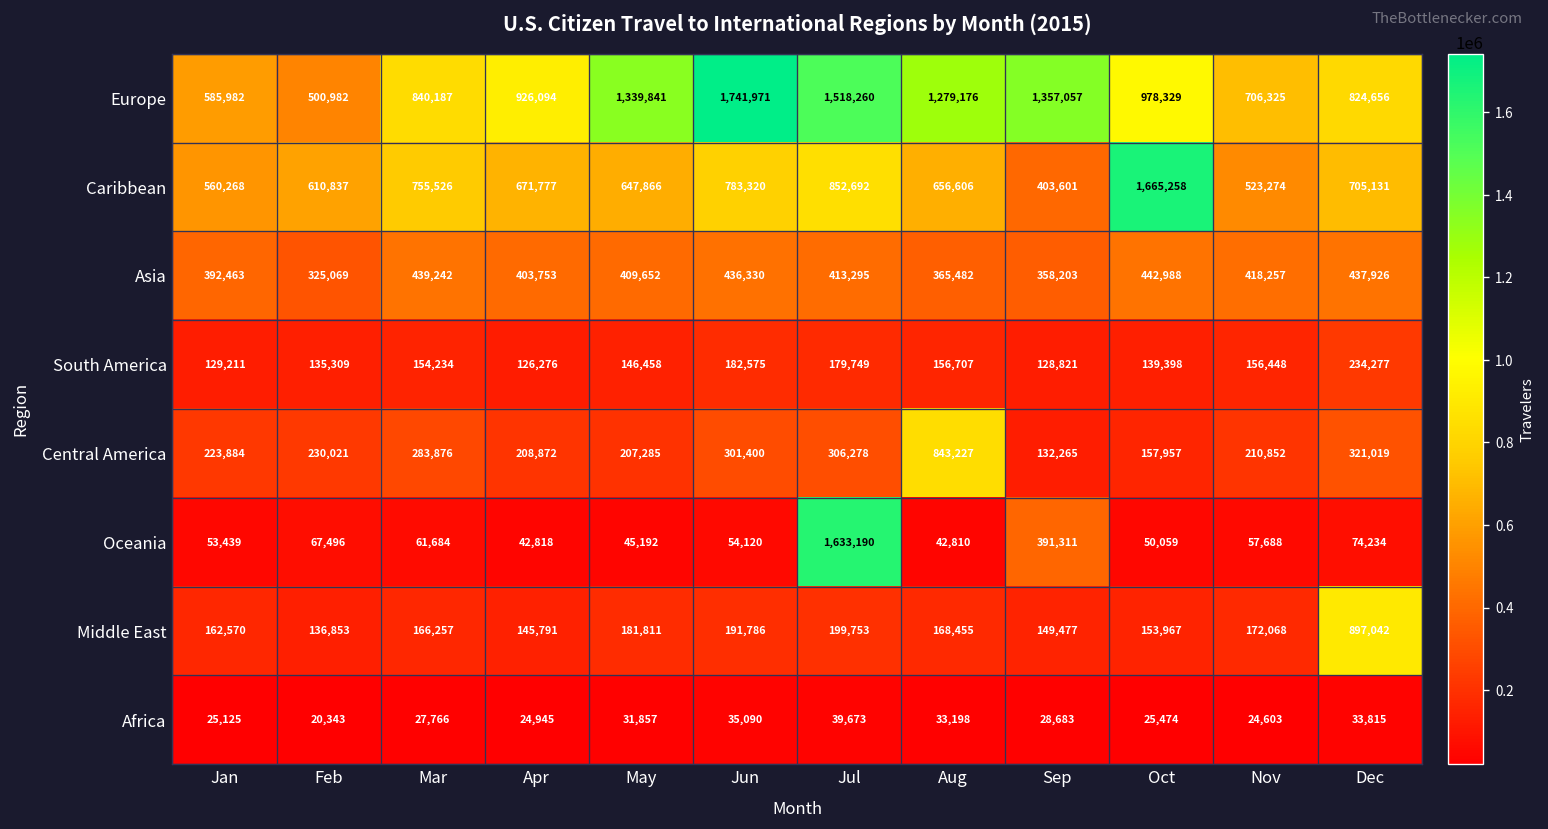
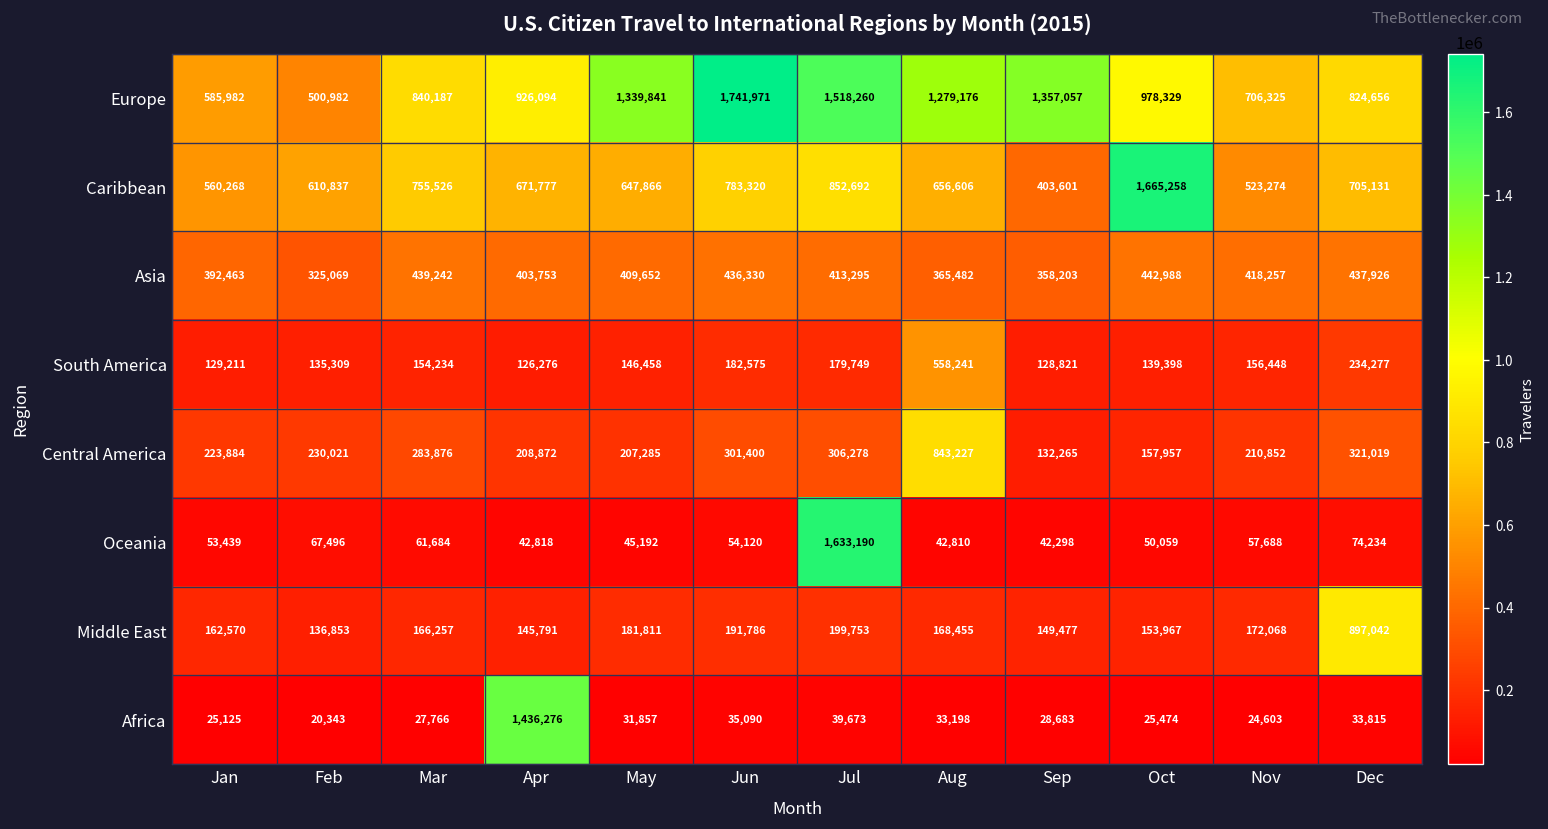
South America, Aug: 156,707 -> 558,241
Oceania, Sep: 391,311 -> 42,298
Africa, Apr: 24,945 -> 1,436,276
